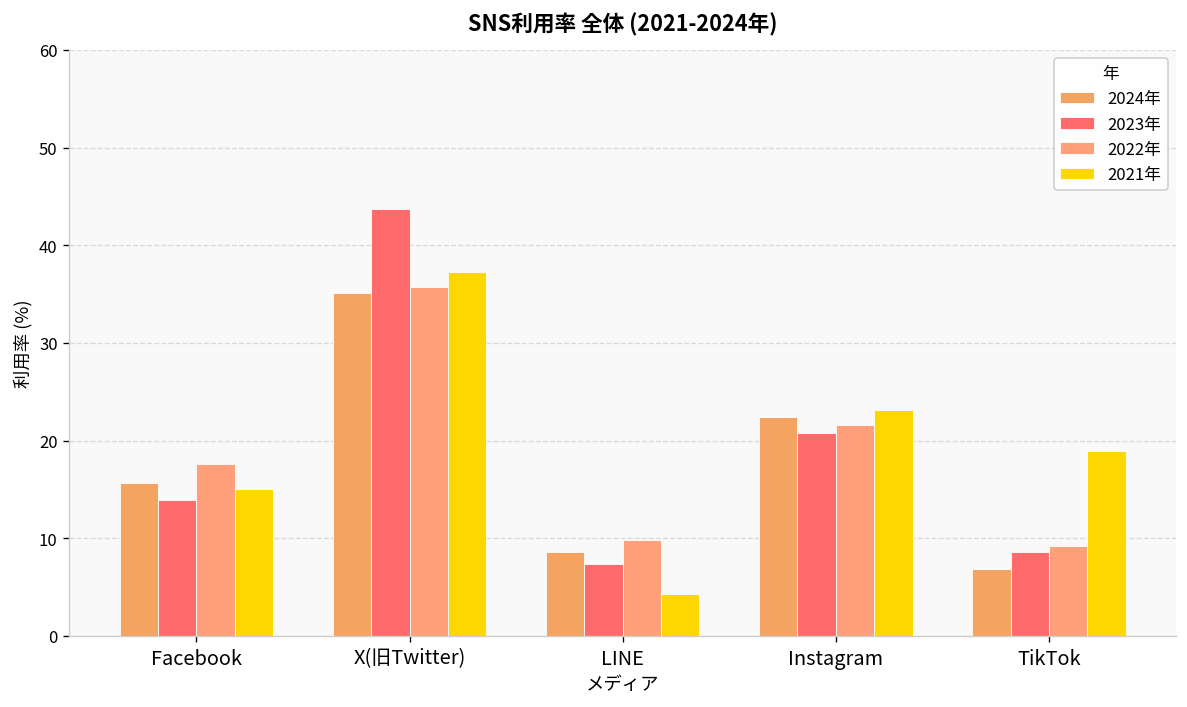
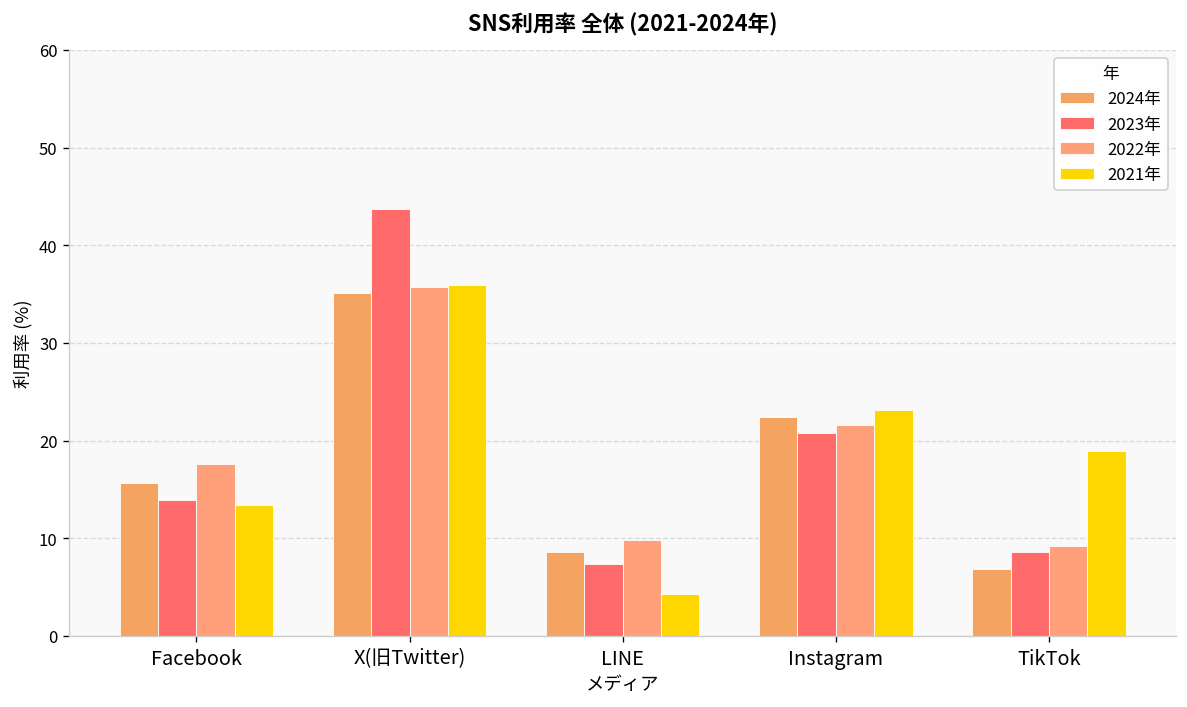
2021年, Facebook: 15 -> 13
2021年, X(旧Twitter): 37 -> 36
